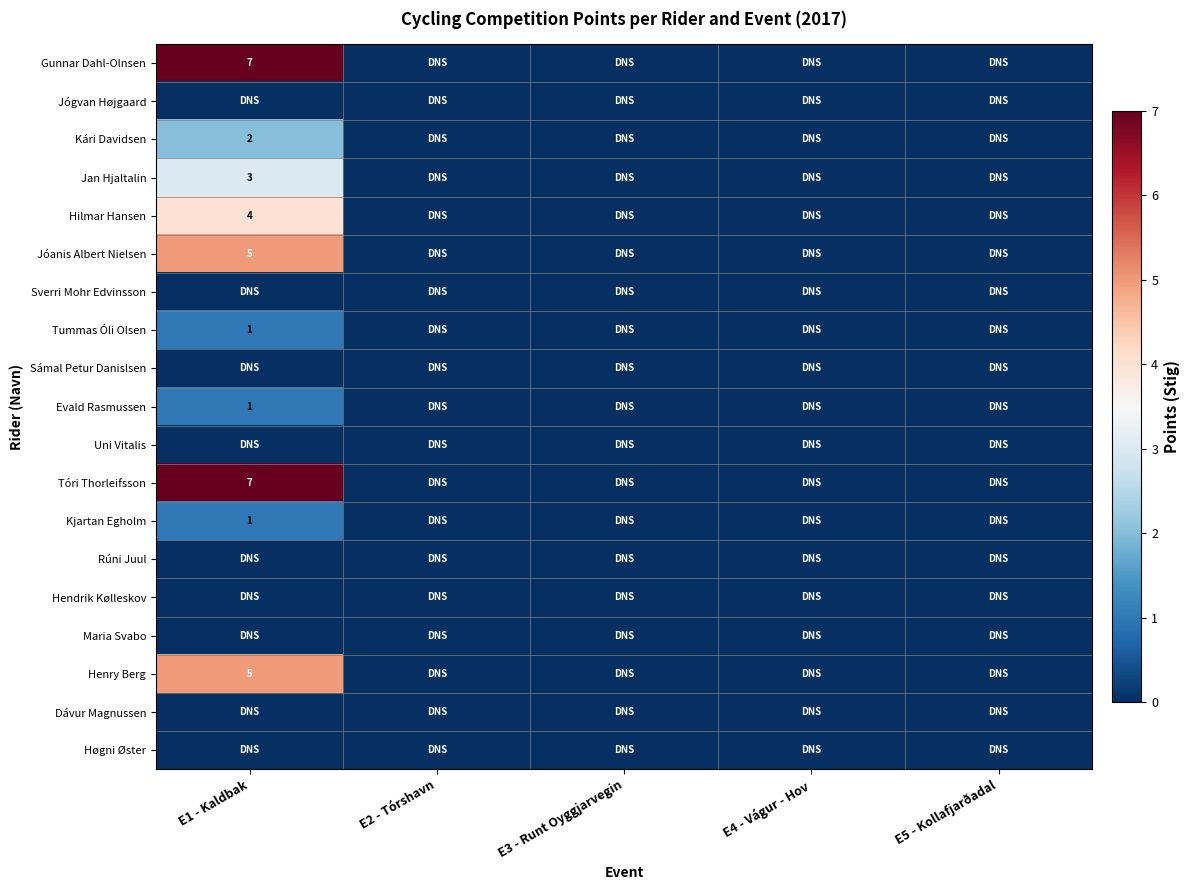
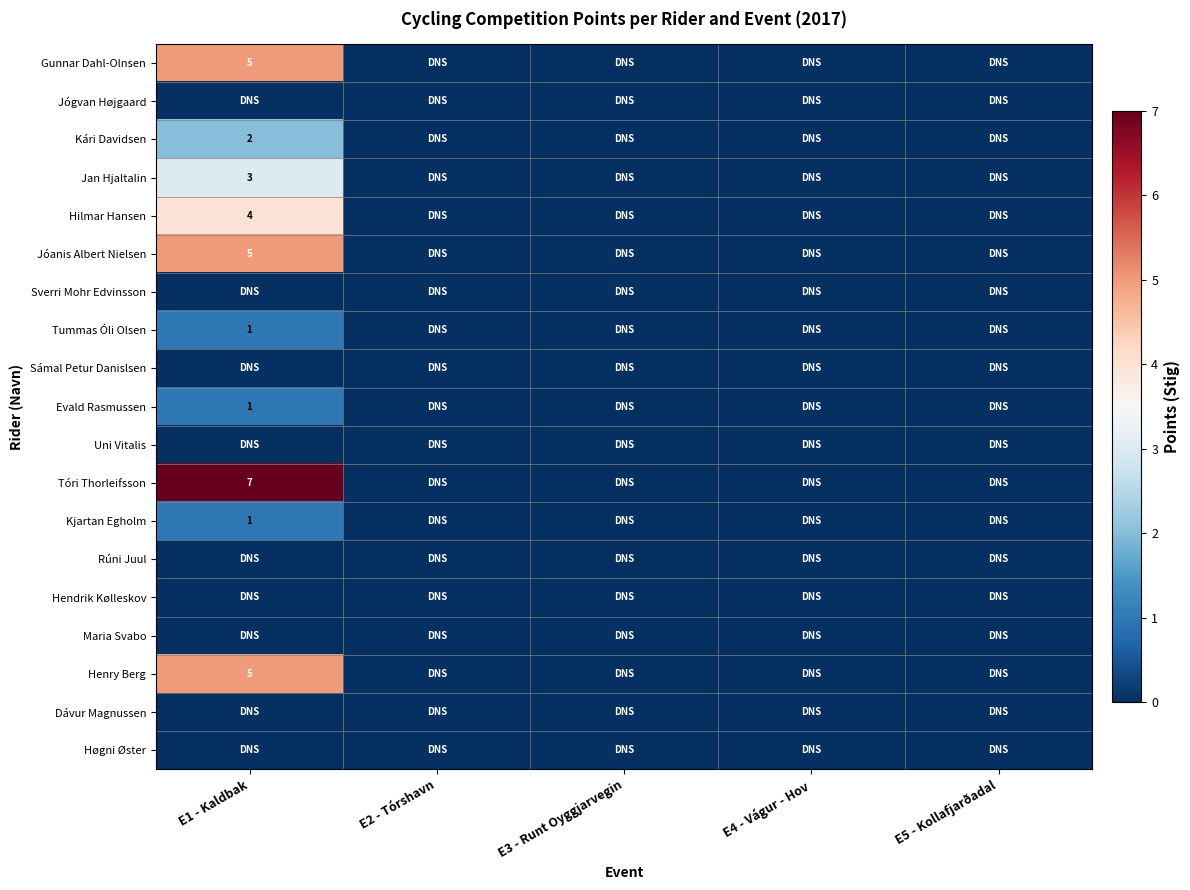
Gunnar Dahl-Olnsen, E1 - Kaldbak: 7 -> 5
